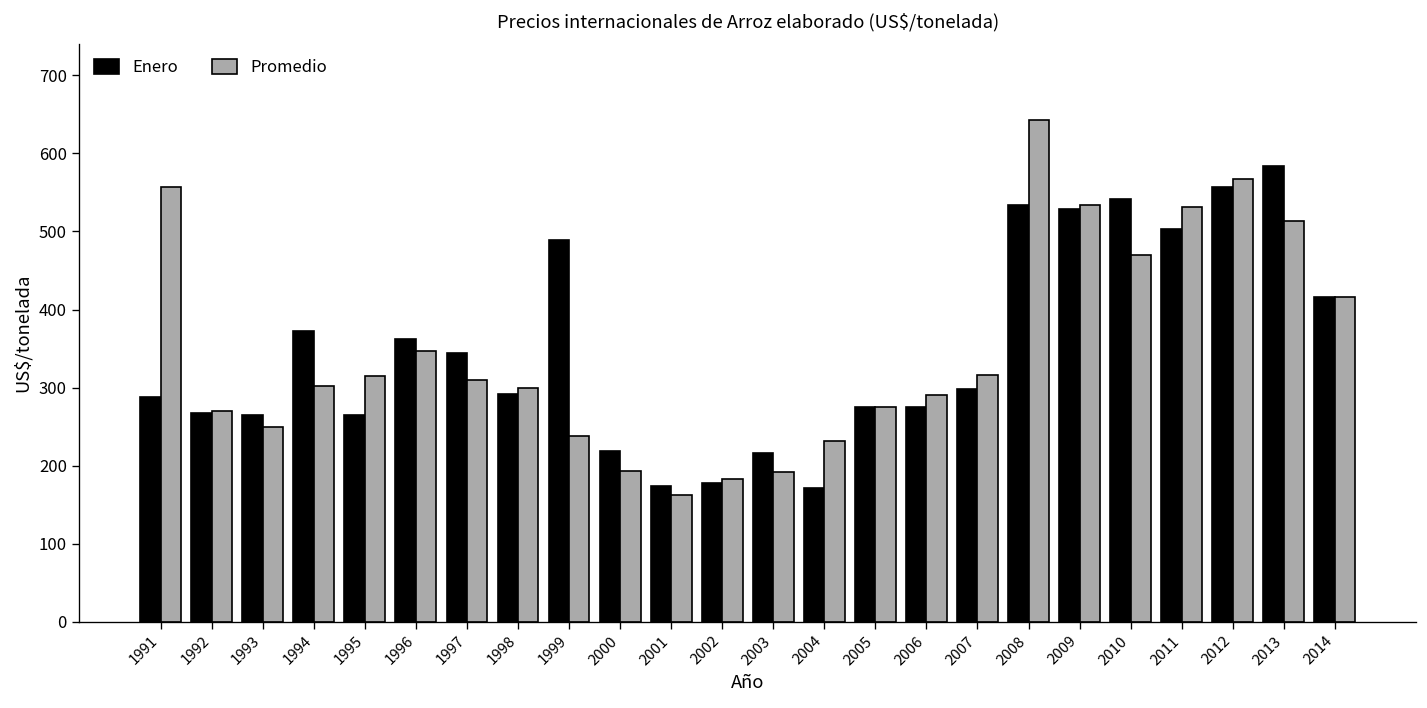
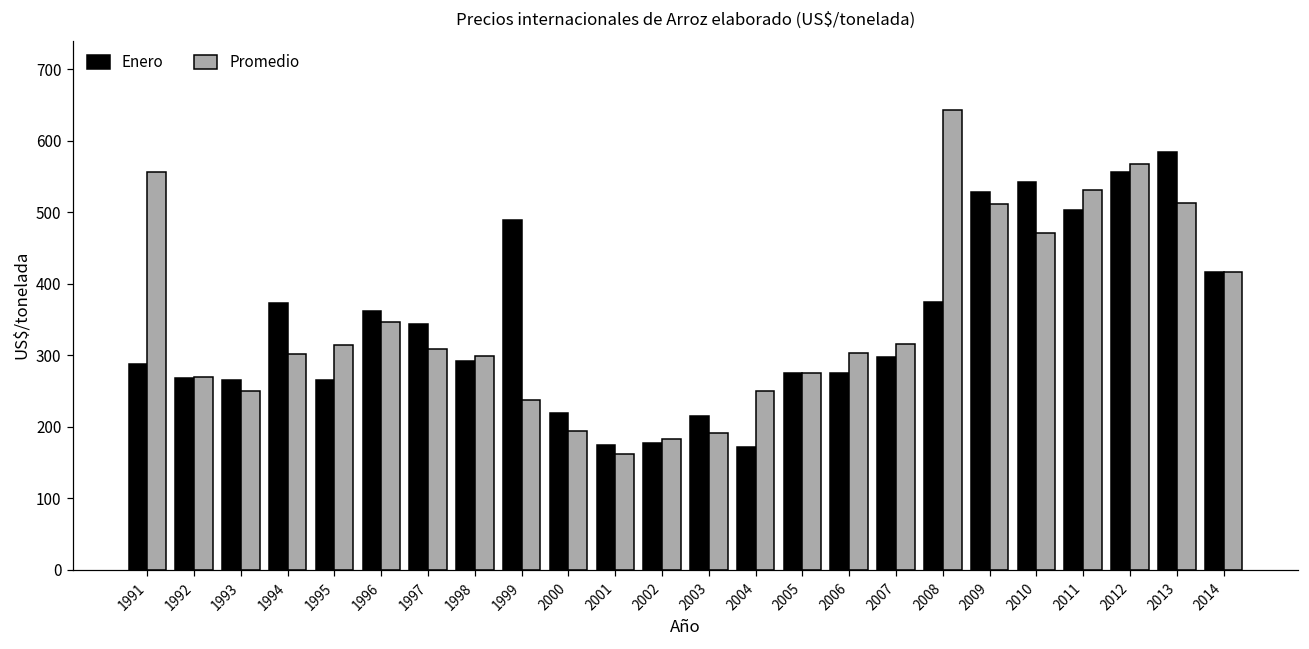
Promedio, 2004: 230 -> 250
Promedio, 2006: 290 -> 300
Enero, 2008: 530 -> 370
Promedio, 2009: 530 -> 510
